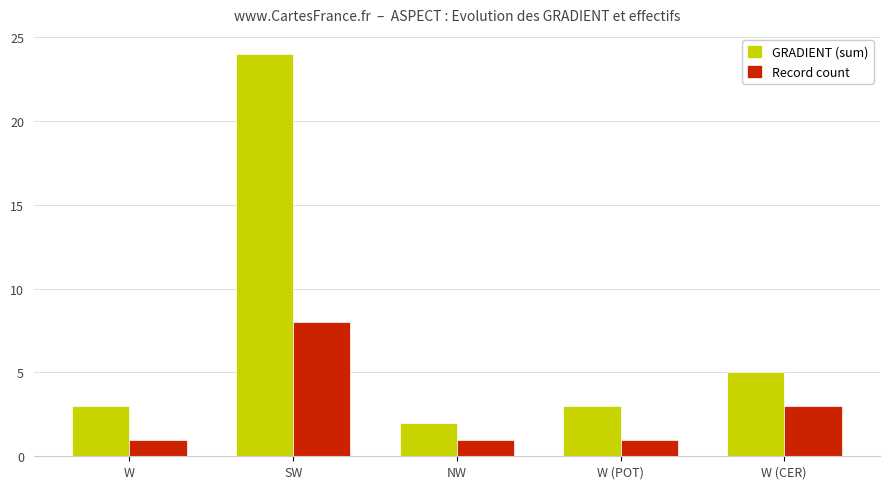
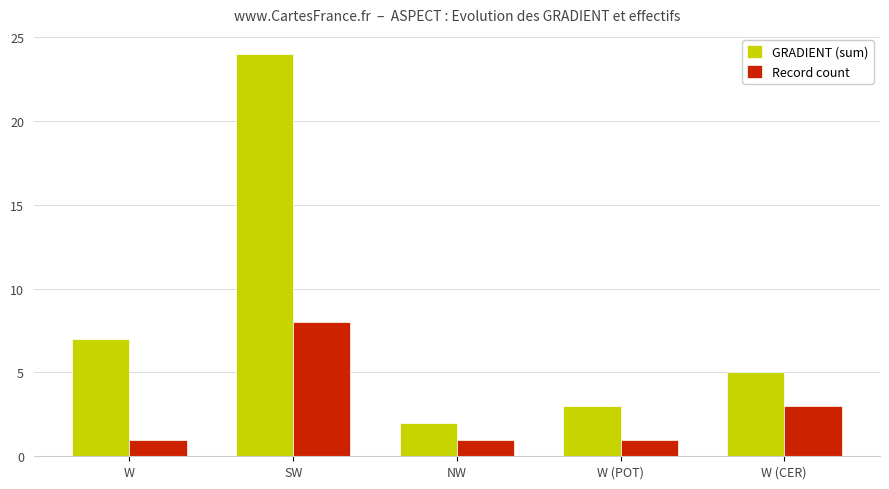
GRADIENT (sum), W: 3 -> 7
